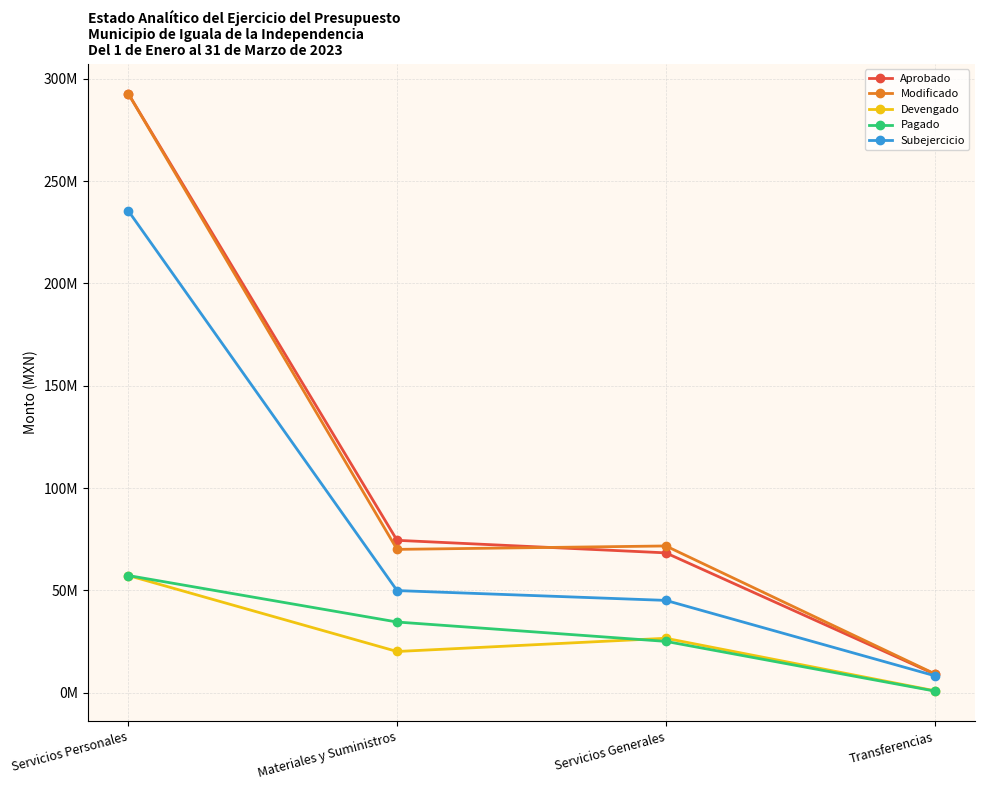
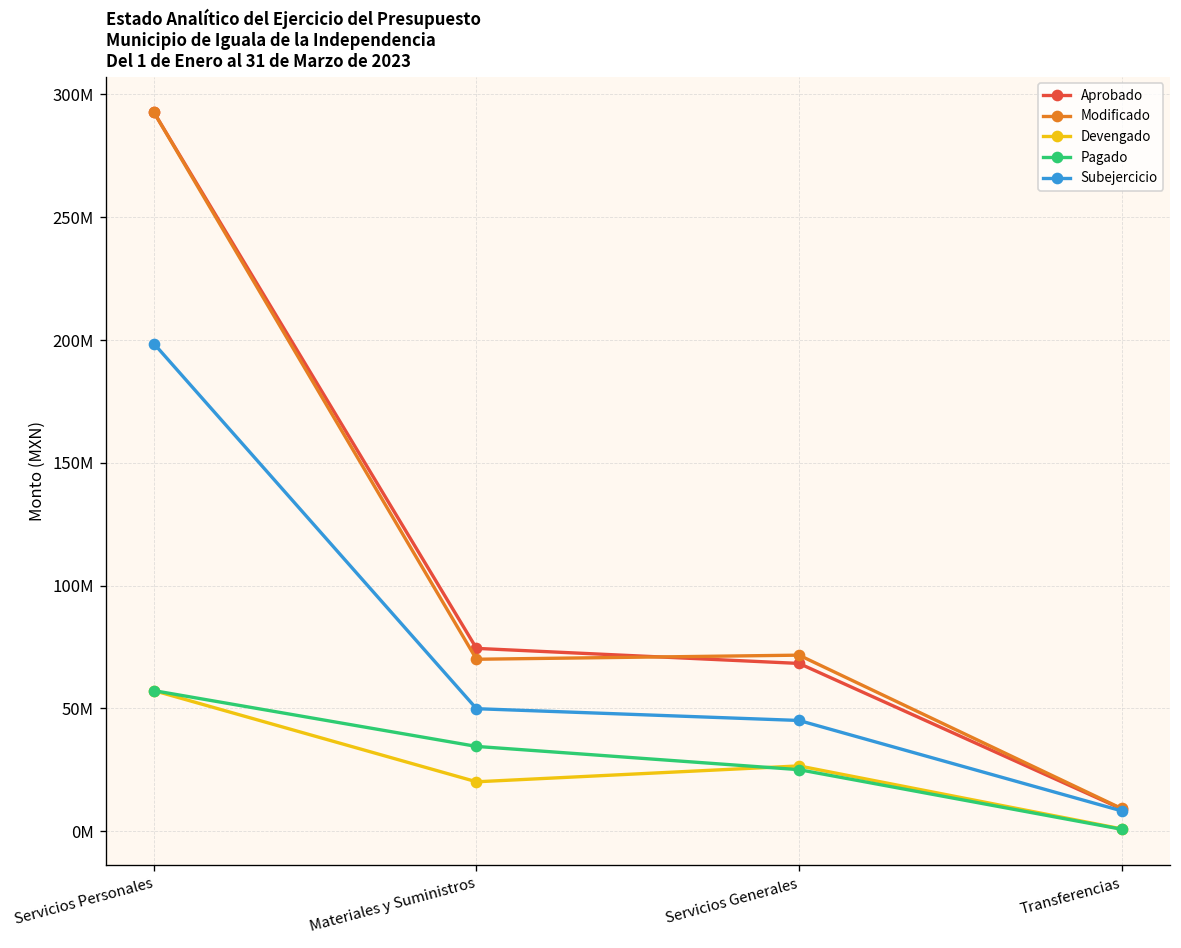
Subejercicio, Servicios Personales: 235000000 -> 199000000
